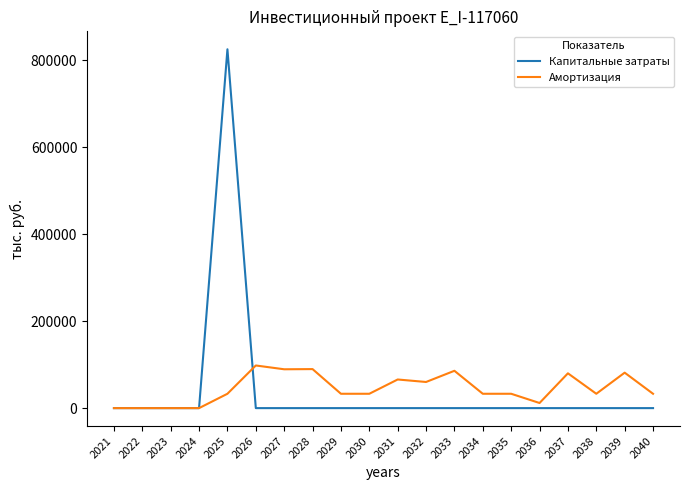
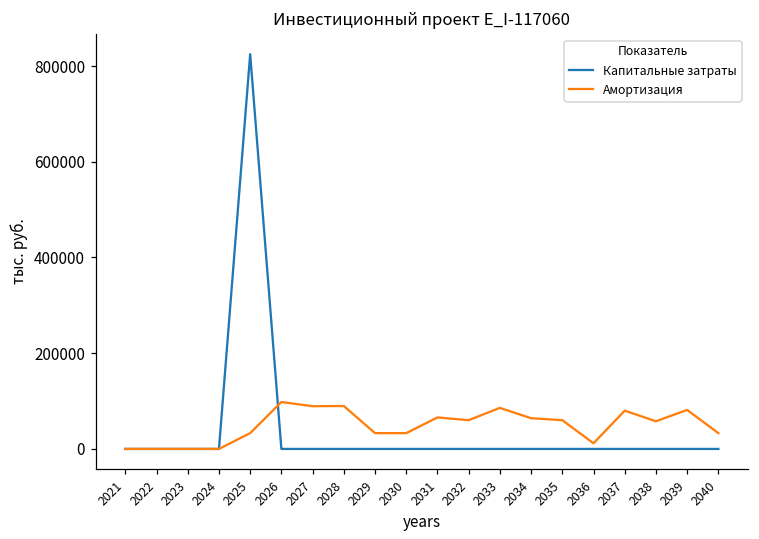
Амортизация, 2034: 30000 -> 60000
Амортизация, 2035: 30000 -> 60000
Амортизация, 2038: 30000 -> 60000
